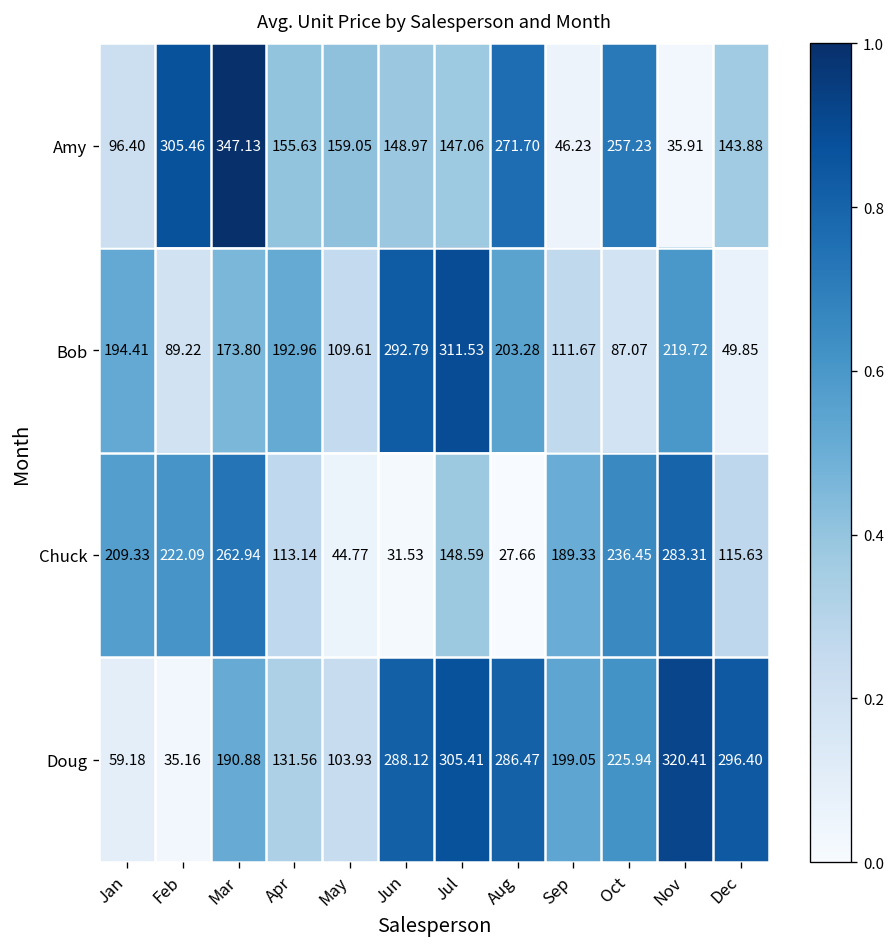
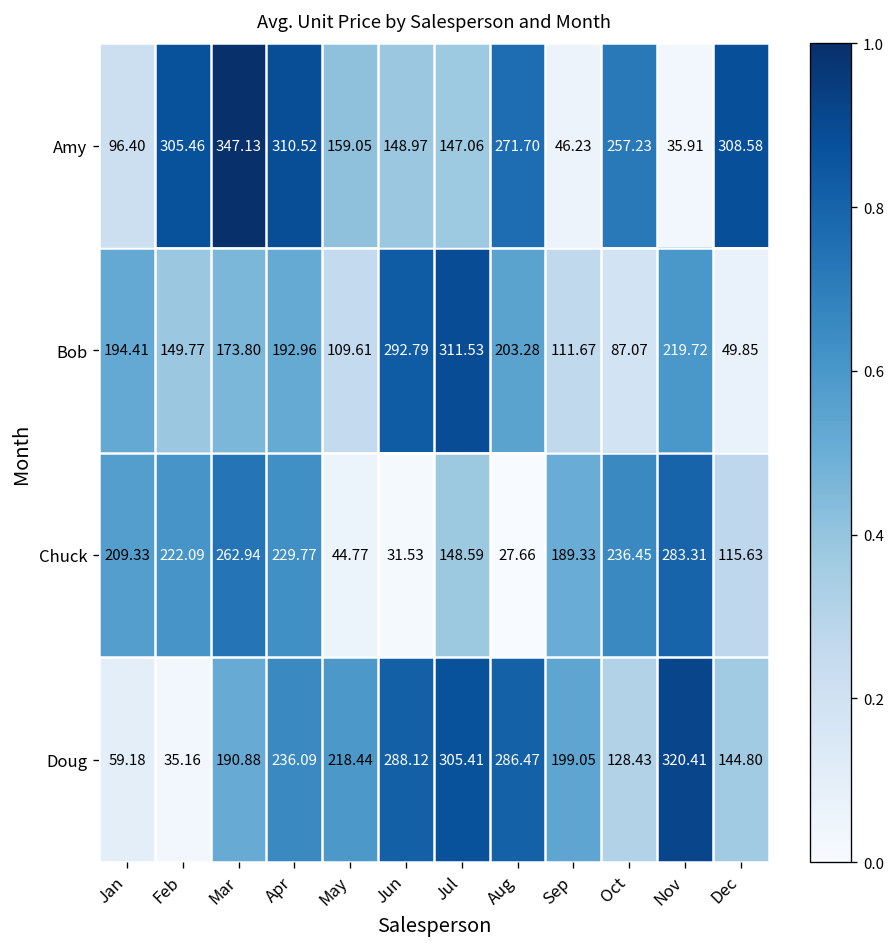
Amy, Apr: 155.63 -> 310.52
Amy, Dec: 143.88 -> 308.58
Bob, Feb: 89.22 -> 149.77
Chuck, Apr: 113.14 -> 229.77
Doug, Apr: 131.56 -> 236.09
Doug, May: 103.93 -> 218.44
Doug, Oct: 225.94 -> 128.43
Doug, Dec: 296.40 -> 144.80
